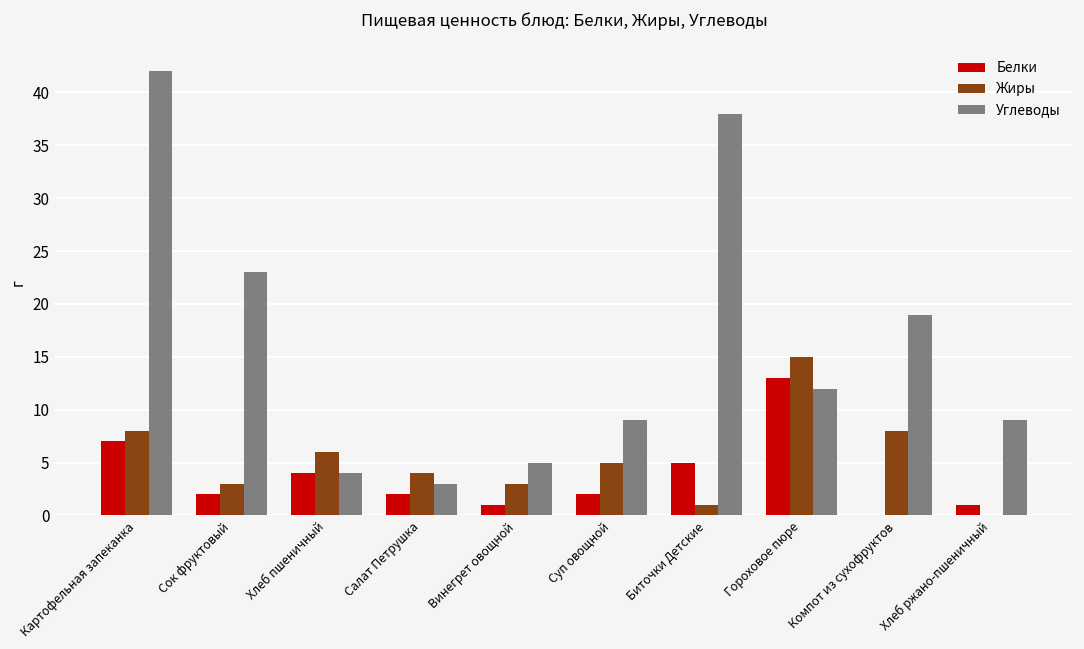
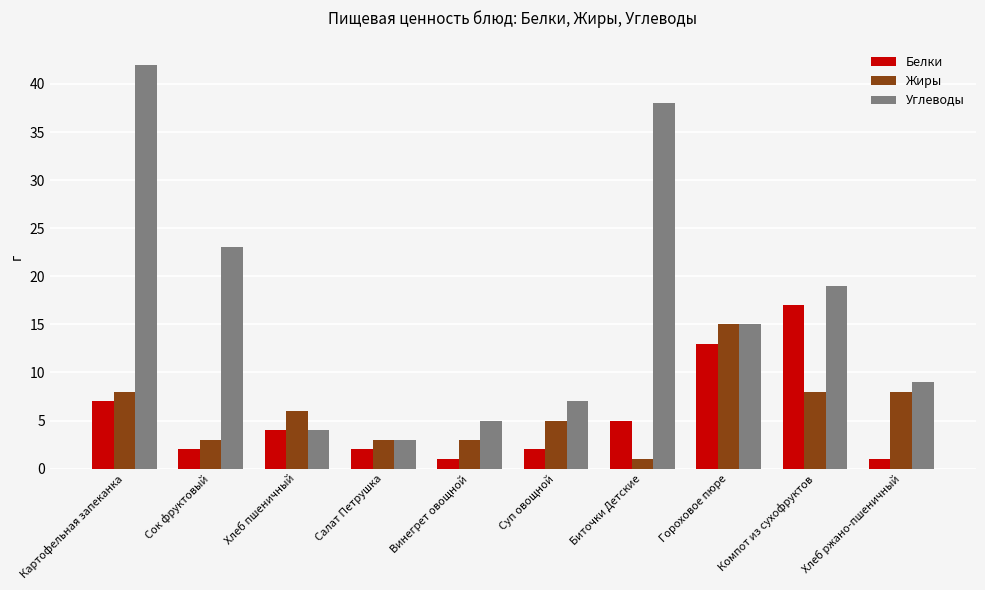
Жиры, Салат Петрушка: 4 -> 3
Углеводы, Суп овощной: 9 -> 7
Углеводы, Гороховое пюре: 12 -> 15
Белки, Компот из сухофруктов: 0 -> 17
Жиры, Хлеб ржано-пшеничный: 0 -> 8
